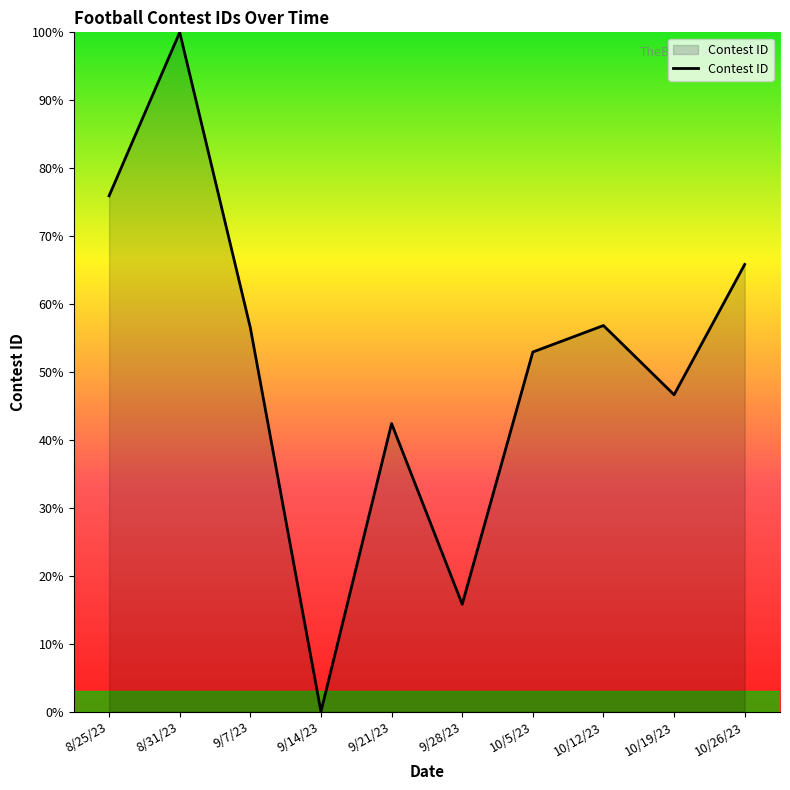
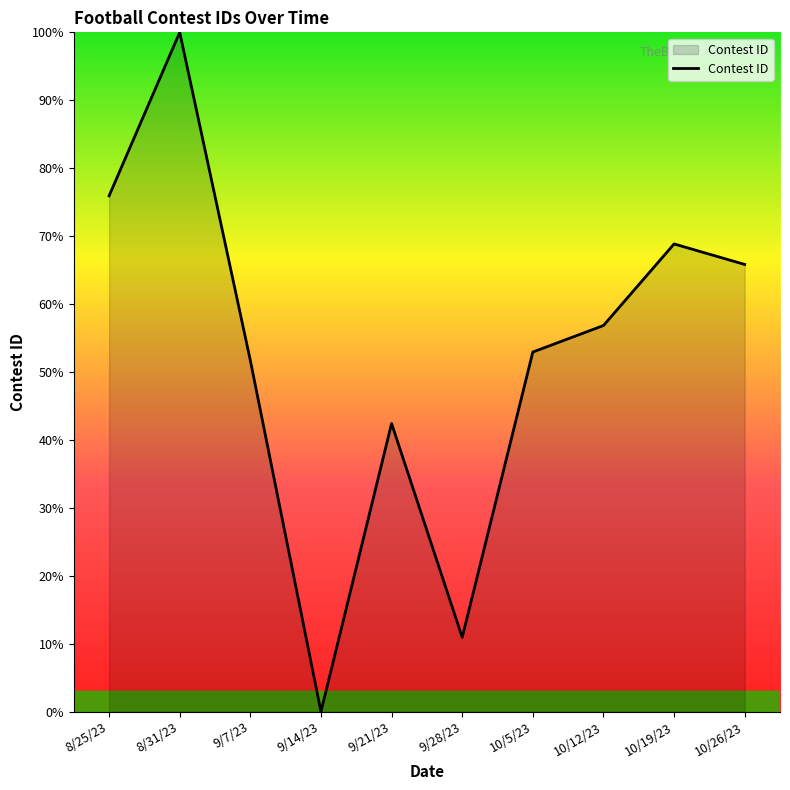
9/7/23: 57% -> 52%
9/28/23: 16% -> 11%
10/19/23: 47% -> 69%
